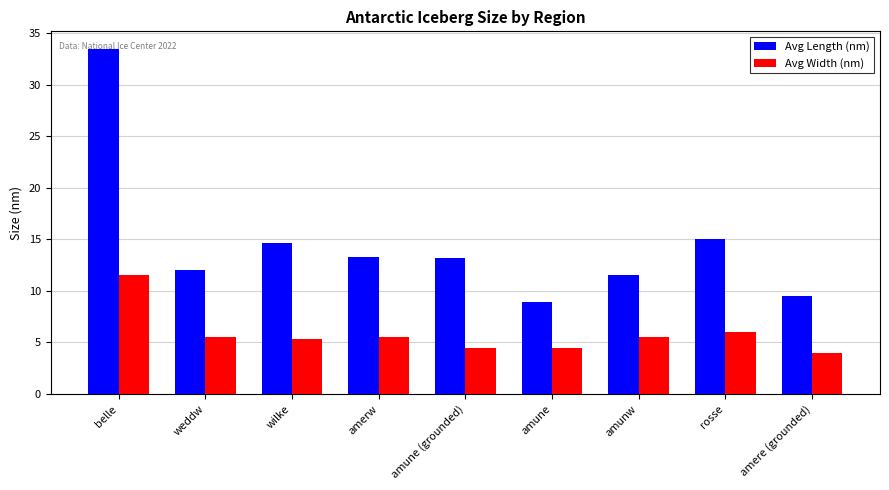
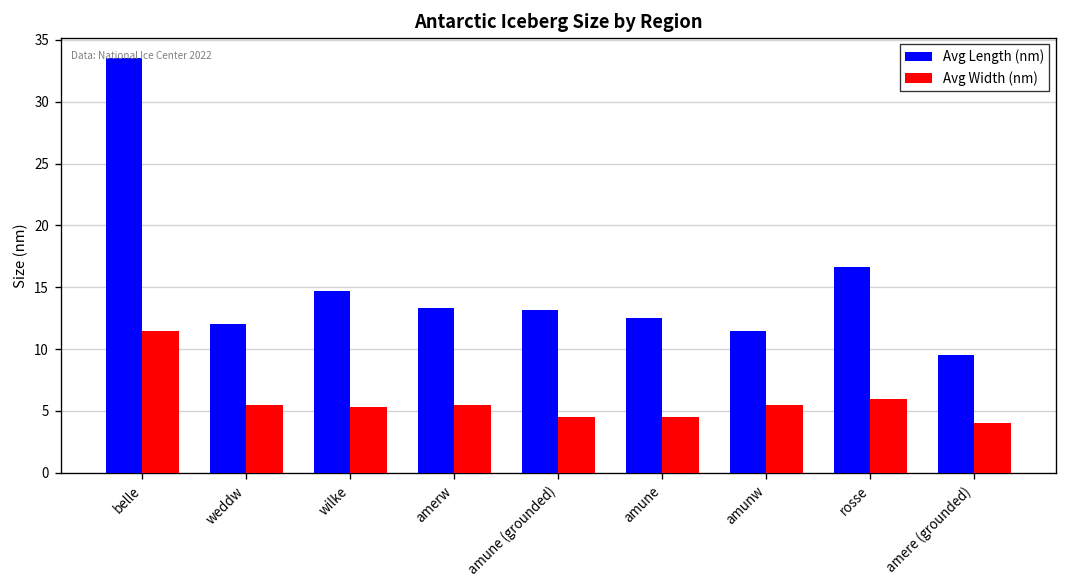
Avg Length (nm), amune: 8.9 -> 12.5
Avg Length (nm), rosse: 15.0 -> 16.6
